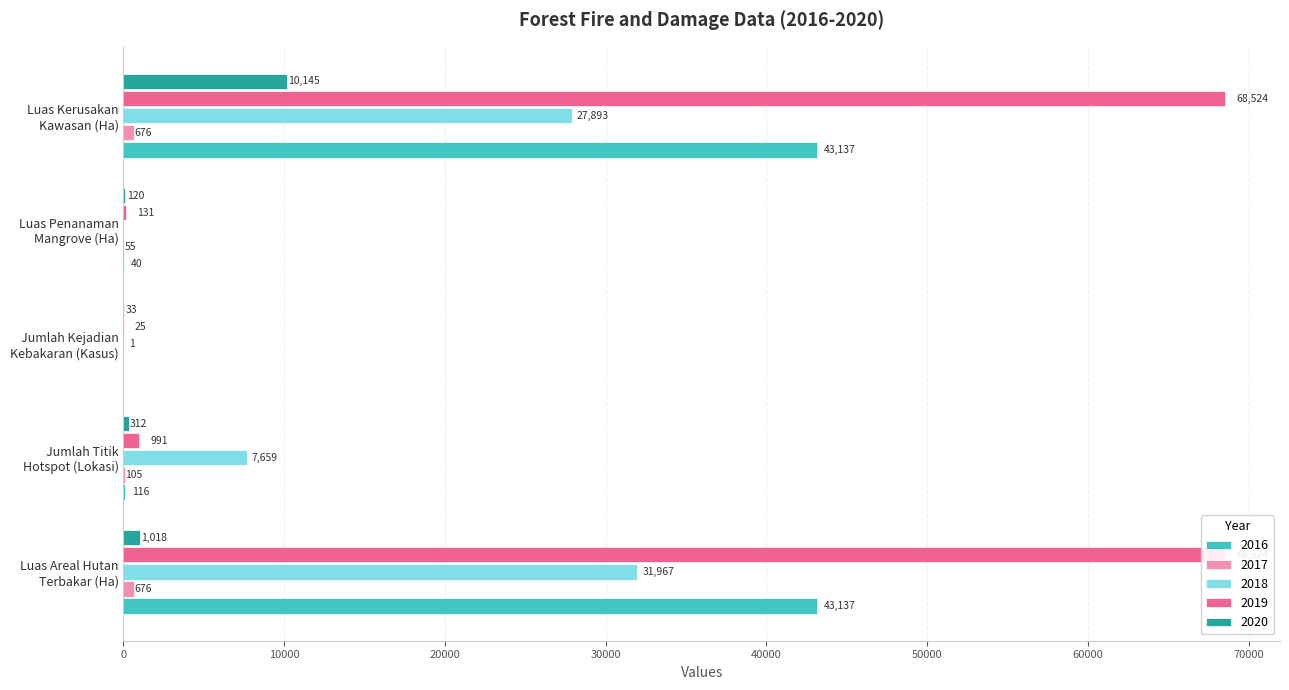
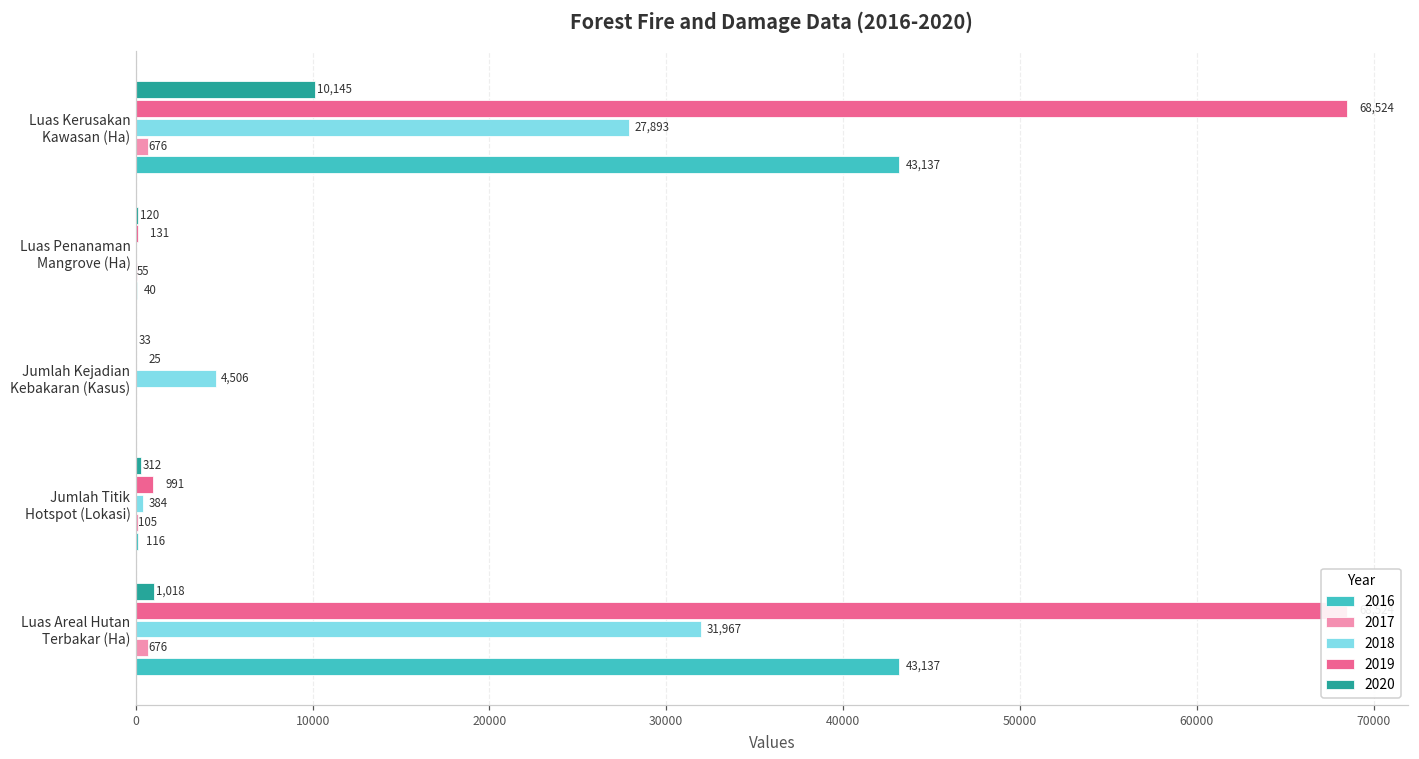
2018, Jumlah Kejadian Kebakaran (Kasus): 1 -> 4,506
2018, Jumlah Titik Hotspot (Lokasi): 7,659 -> 384
